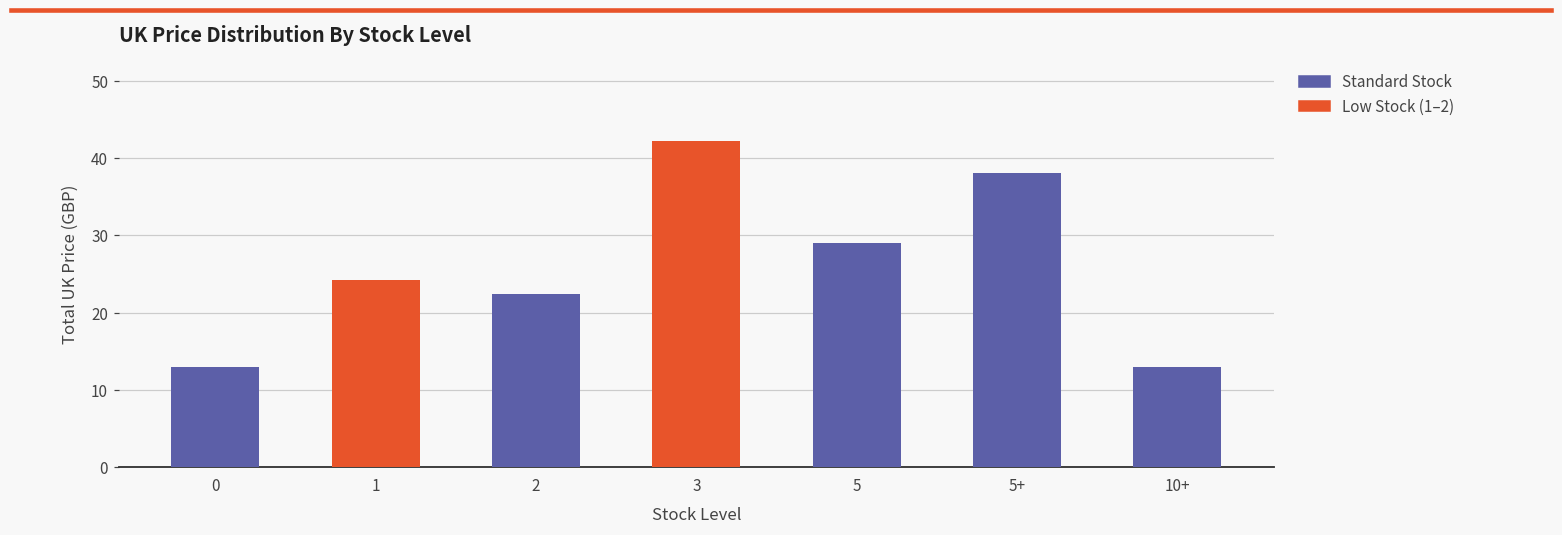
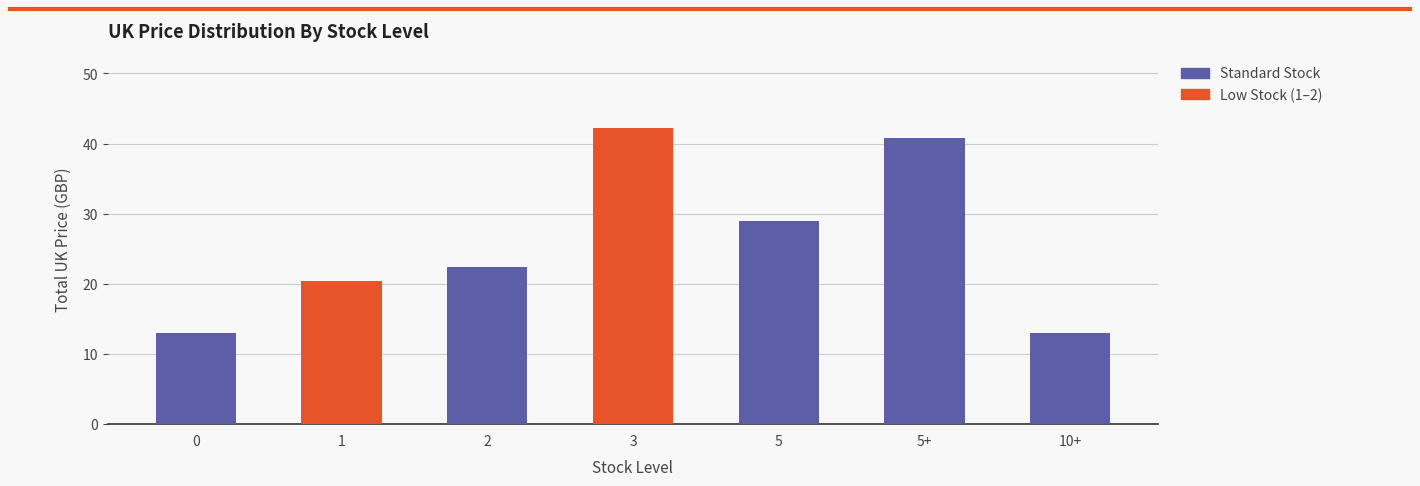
1: 24 -> 20
5+: 38 -> 41
